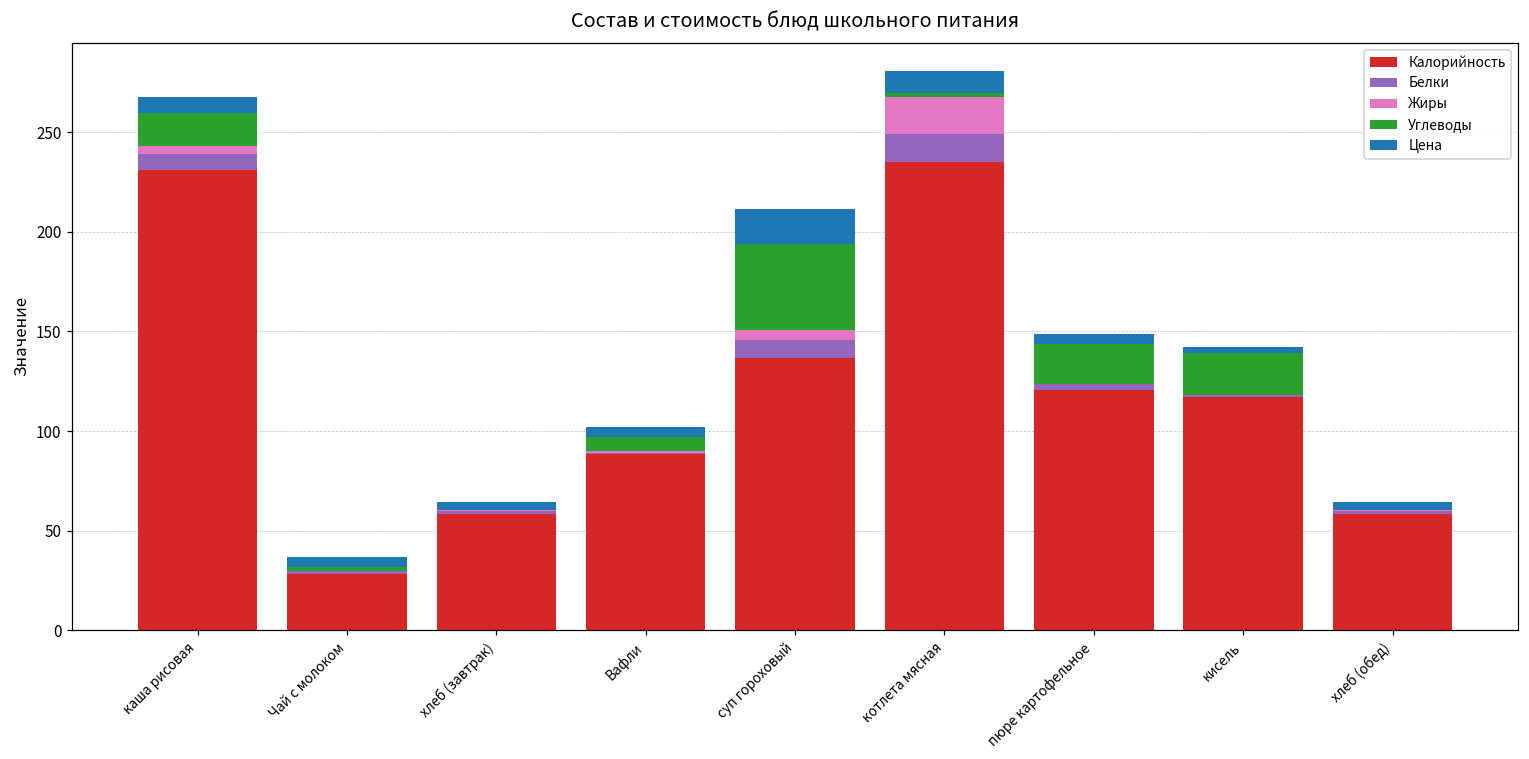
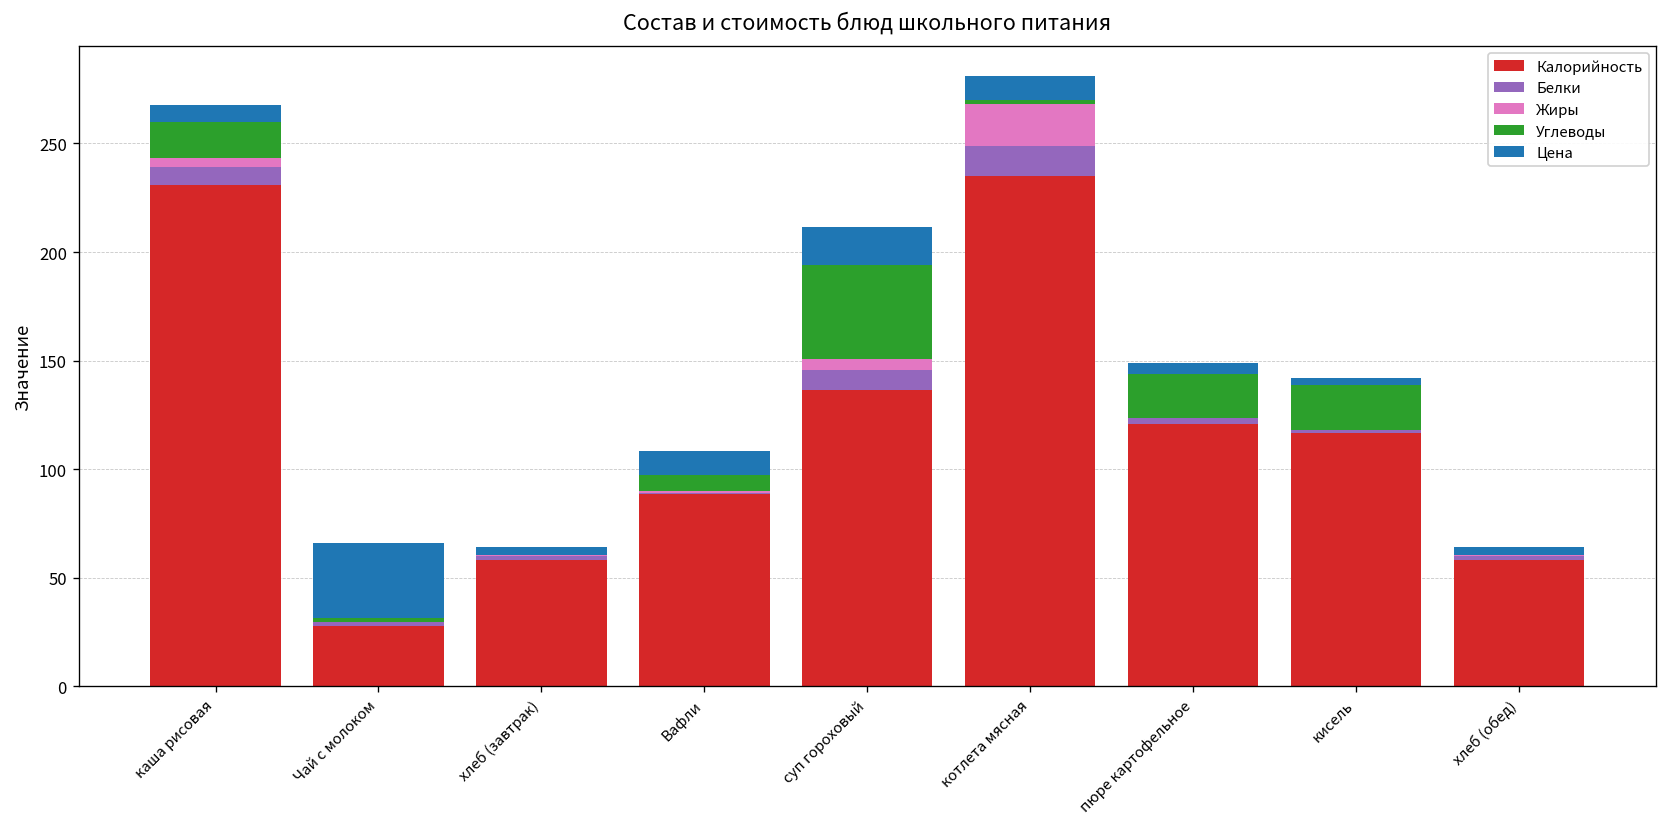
Цена, Чай с молоком: 5 -> 34
Цена, Вафли: 5 -> 11
